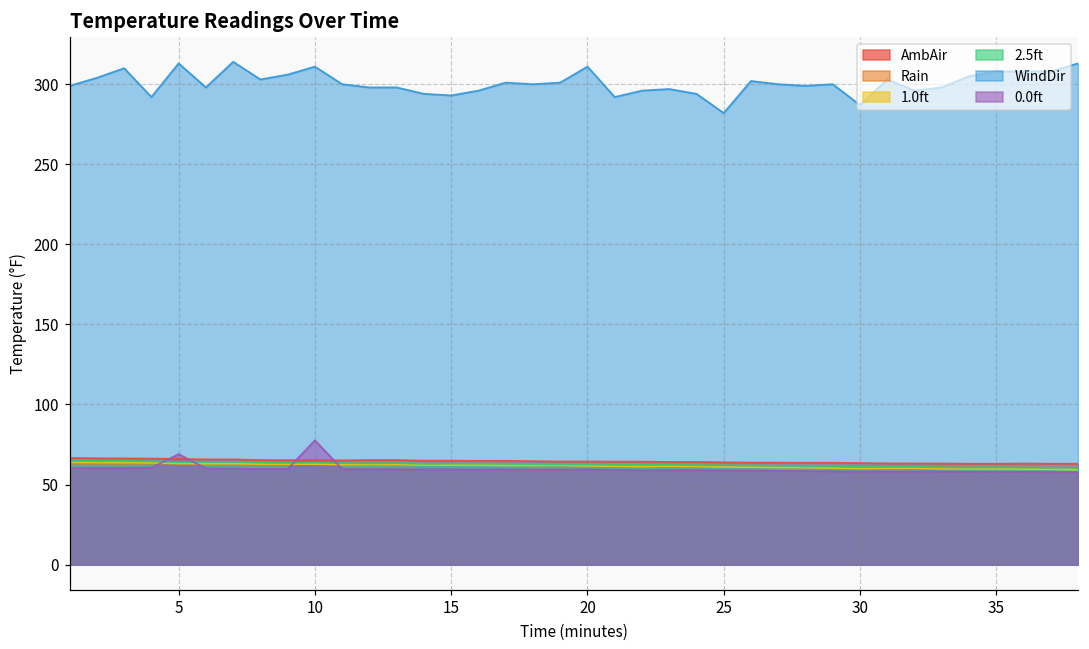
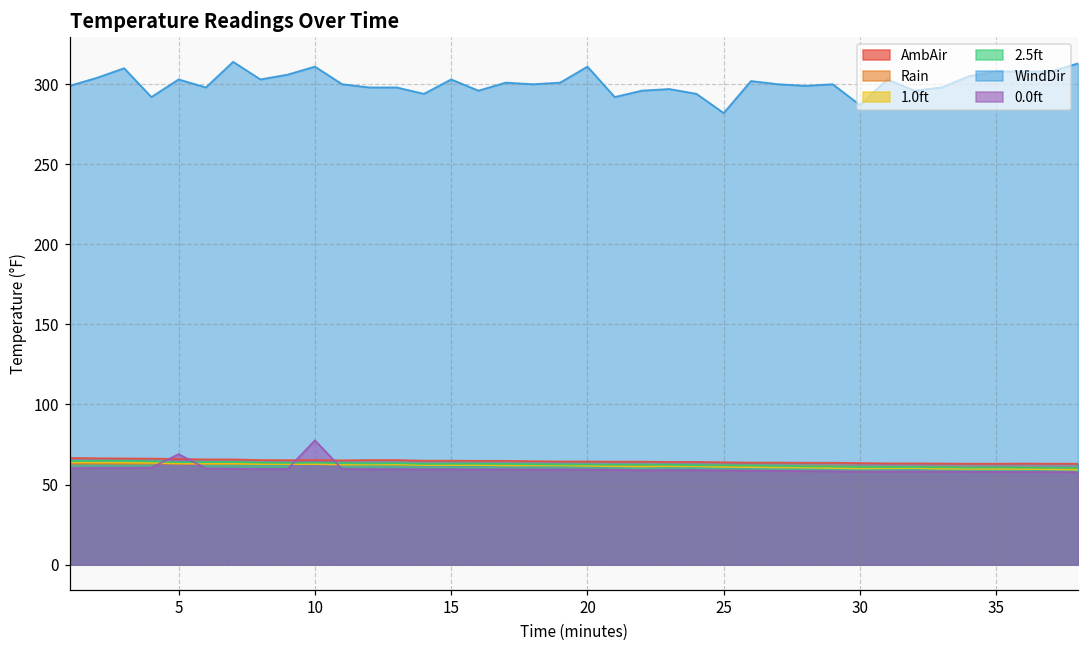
WindDir, 5: 313 -> 303
WindDir, 15: 293 -> 303
